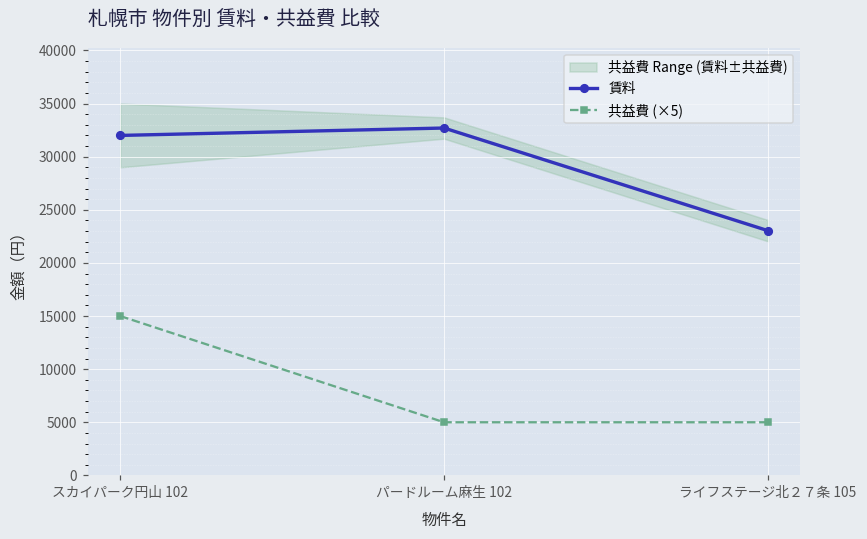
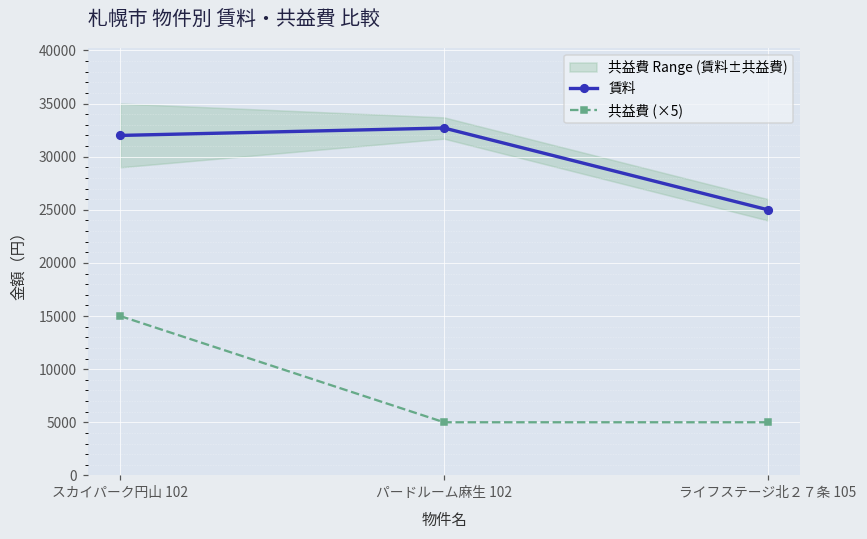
賃料, ライフステージ北２７条 105: 23000 -> 25000
